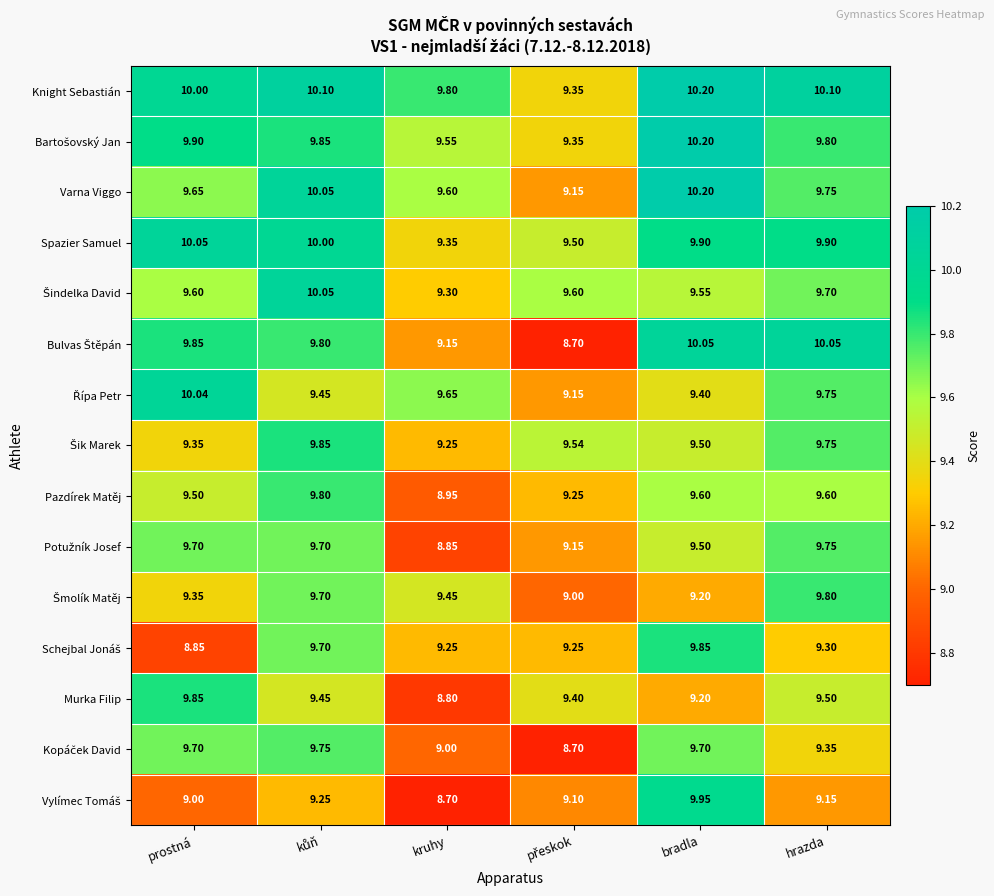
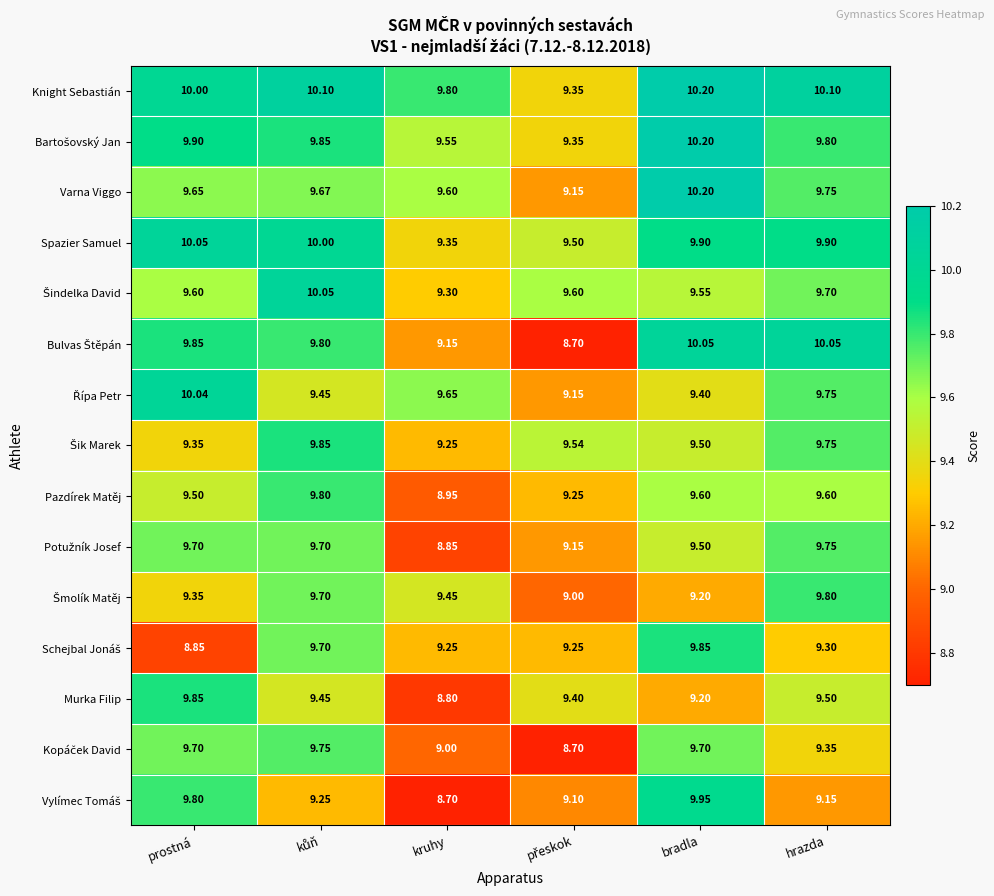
Varna Viggo, kůň: 10.05 -> 9.67
Vylímec Tomáš, prostná: 9.00 -> 9.80
